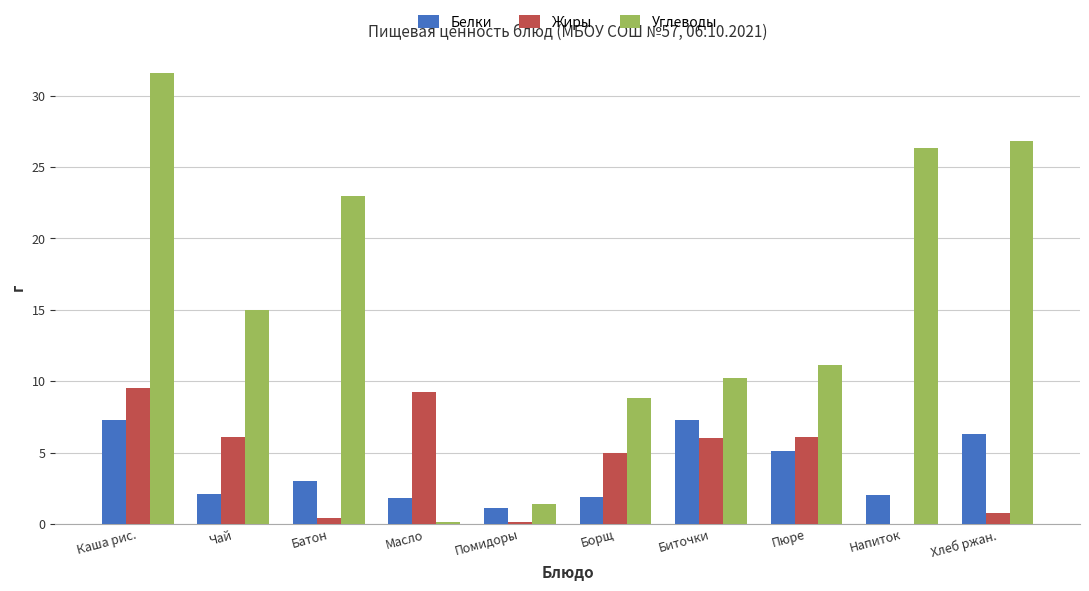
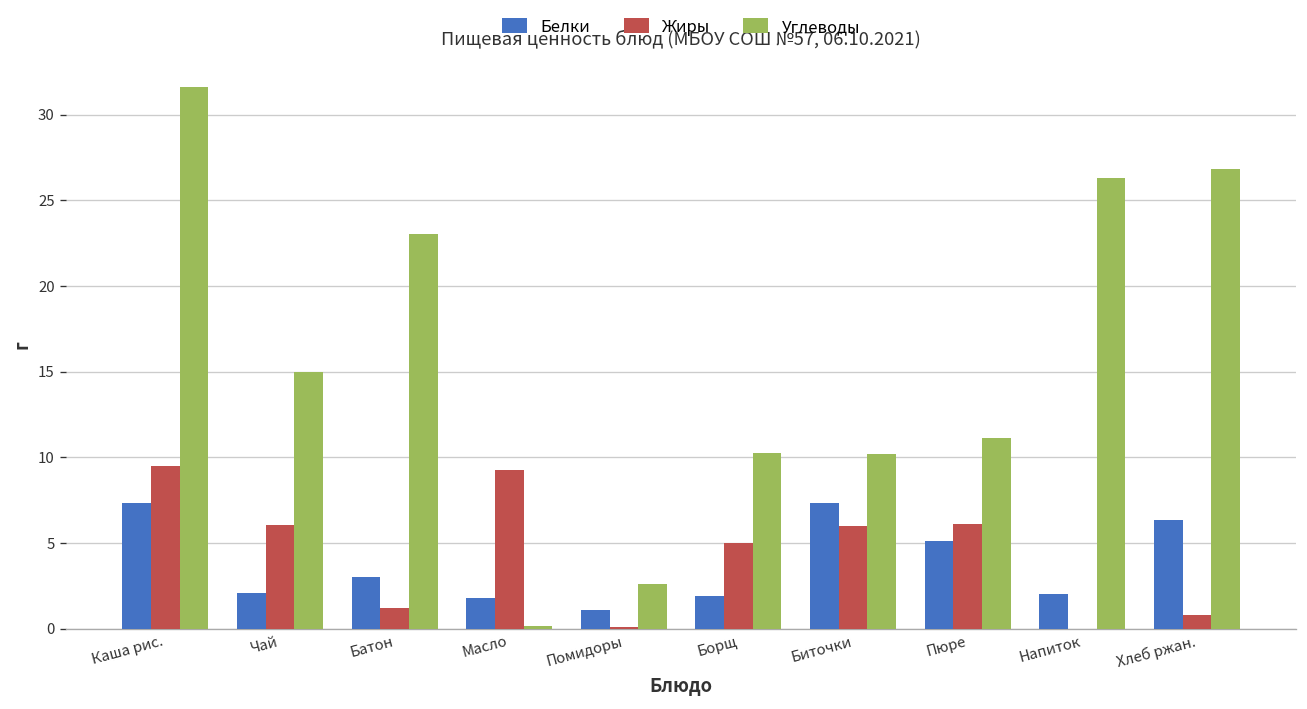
Жиры, Батон: 0.4 -> 1.2
Углеводы, Помидоры: 1.4 -> 2.6
Углеводы, Борщ: 8.9 -> 10.2
